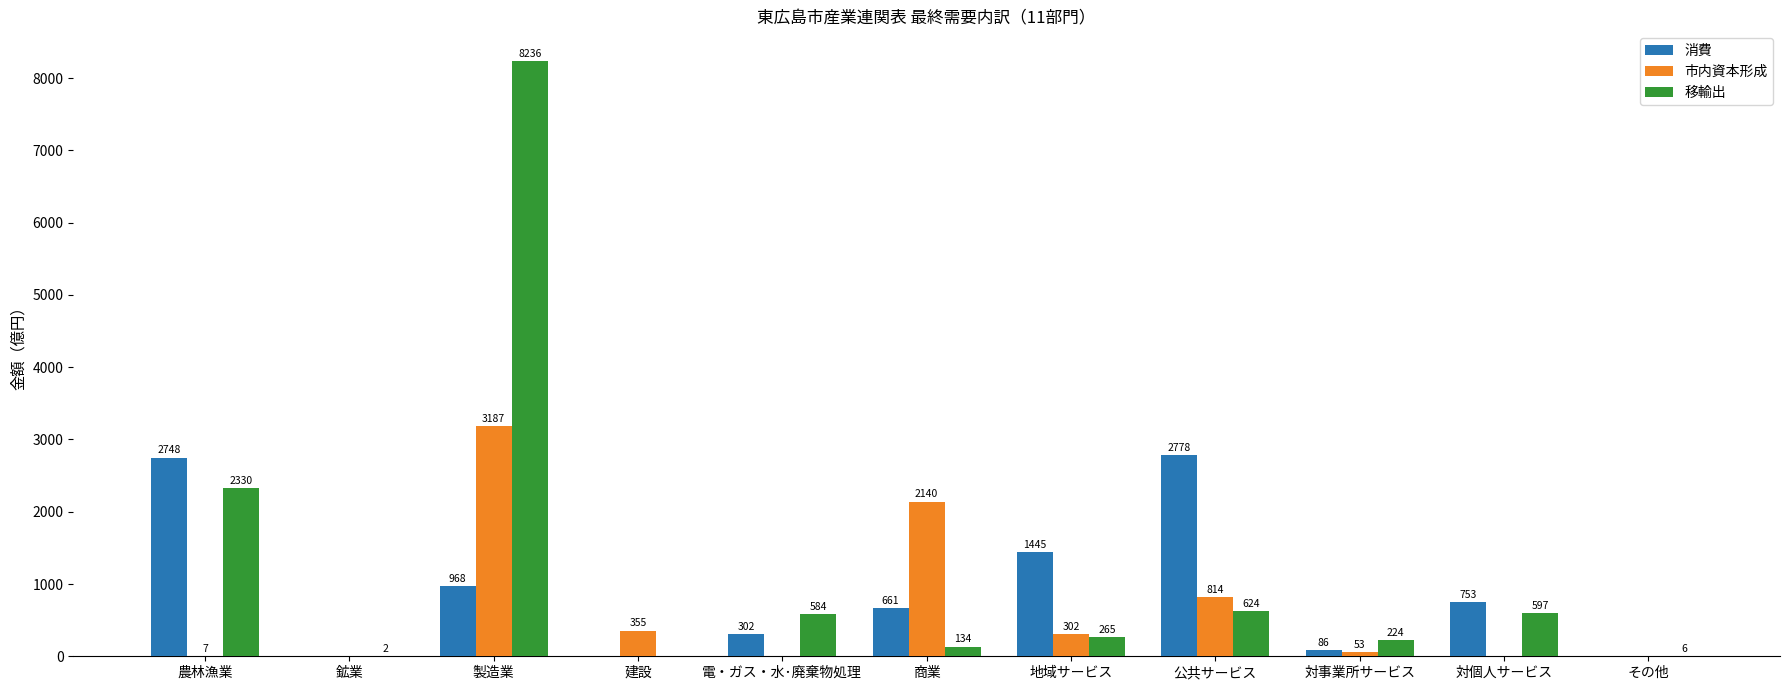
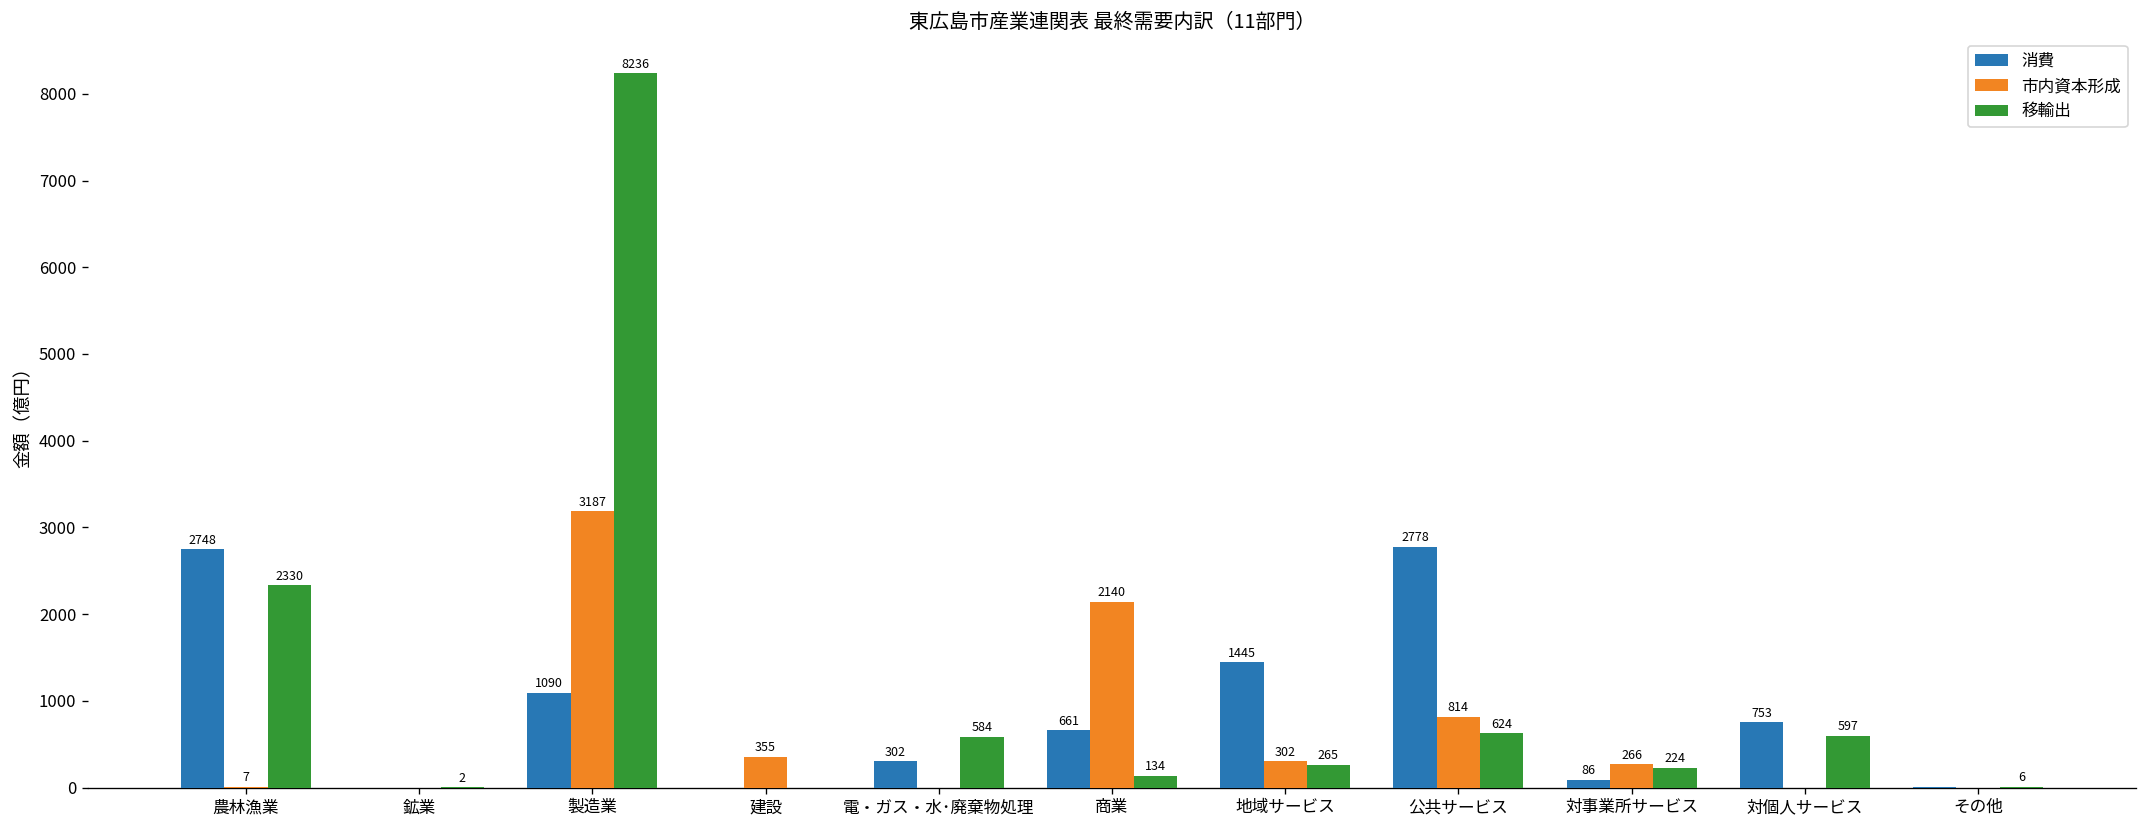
消費, 製造業: 968 -> 1090
市内資本形成, 対事業所サービス: 53 -> 266
